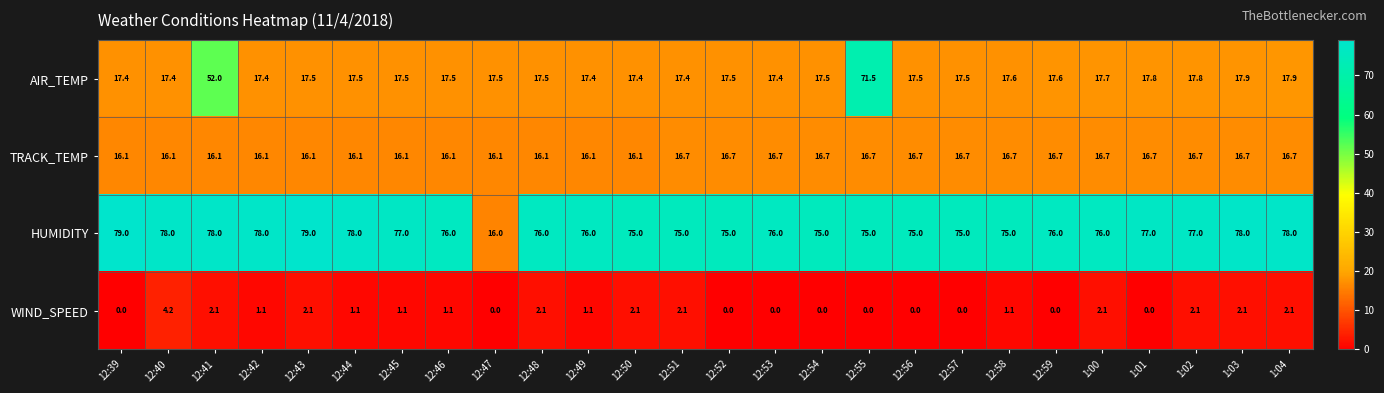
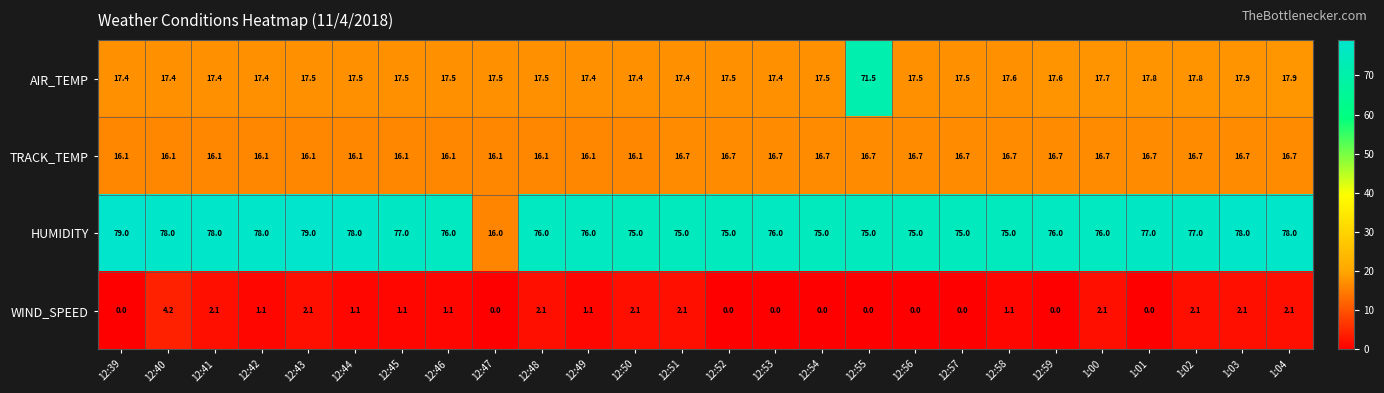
AIR_TEMP, 12:41: 52.0 -> 17.4
